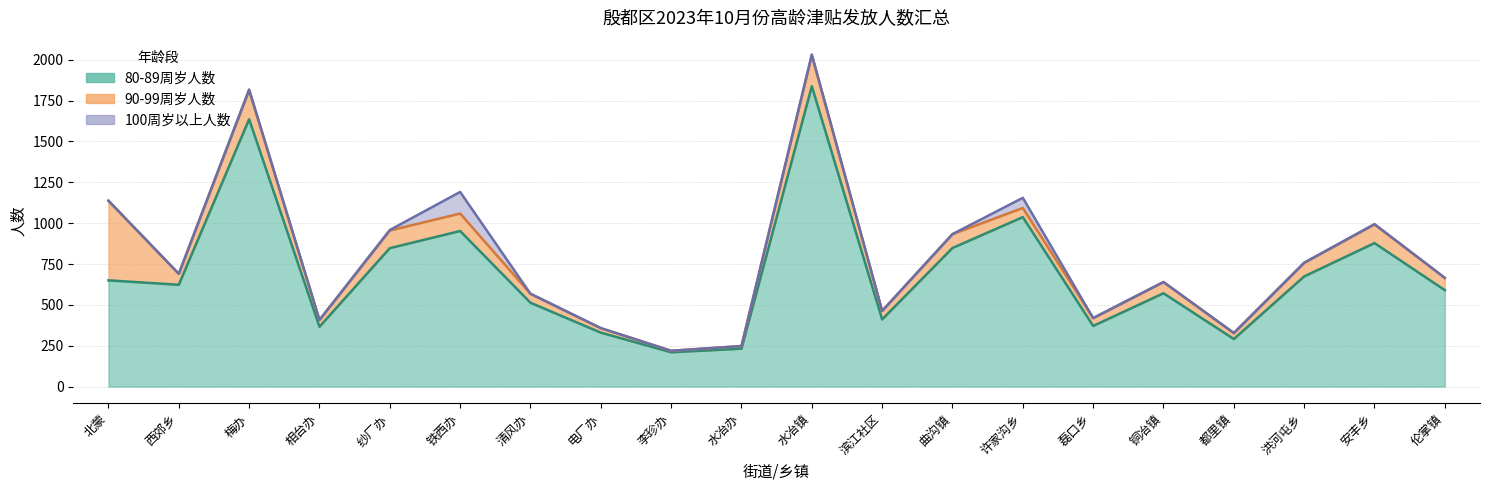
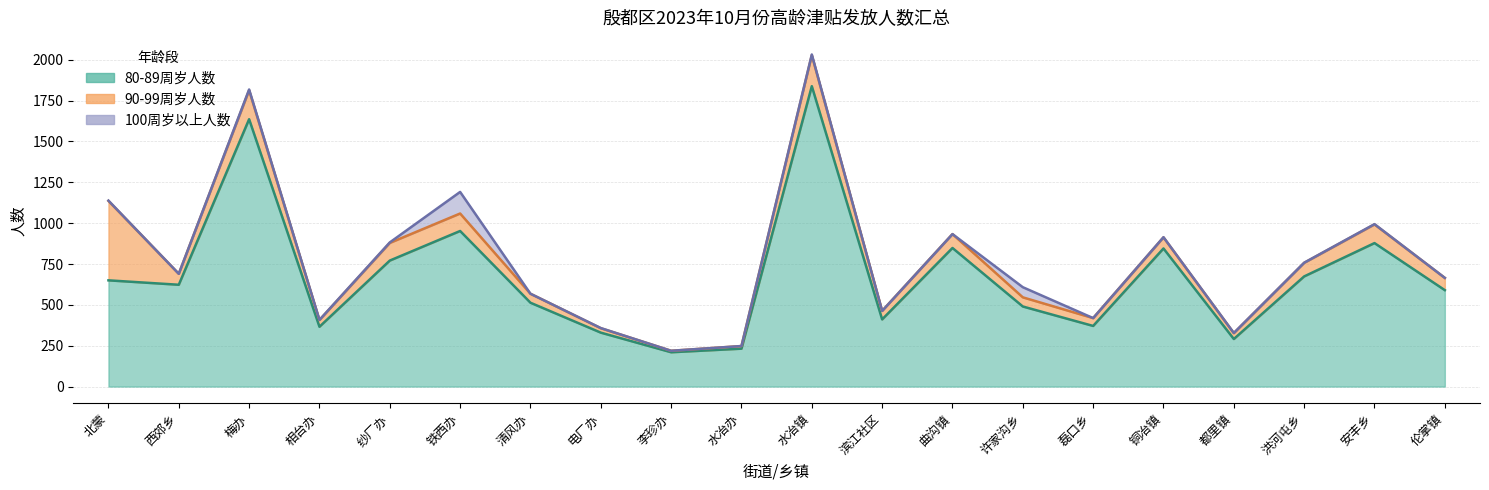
80-89周岁人数, 纱厂办: 850 -> 770
80-89周岁人数, 许家沟乡: 1040 -> 490
80-89周岁人数, 铜冶镇: 570 -> 850
